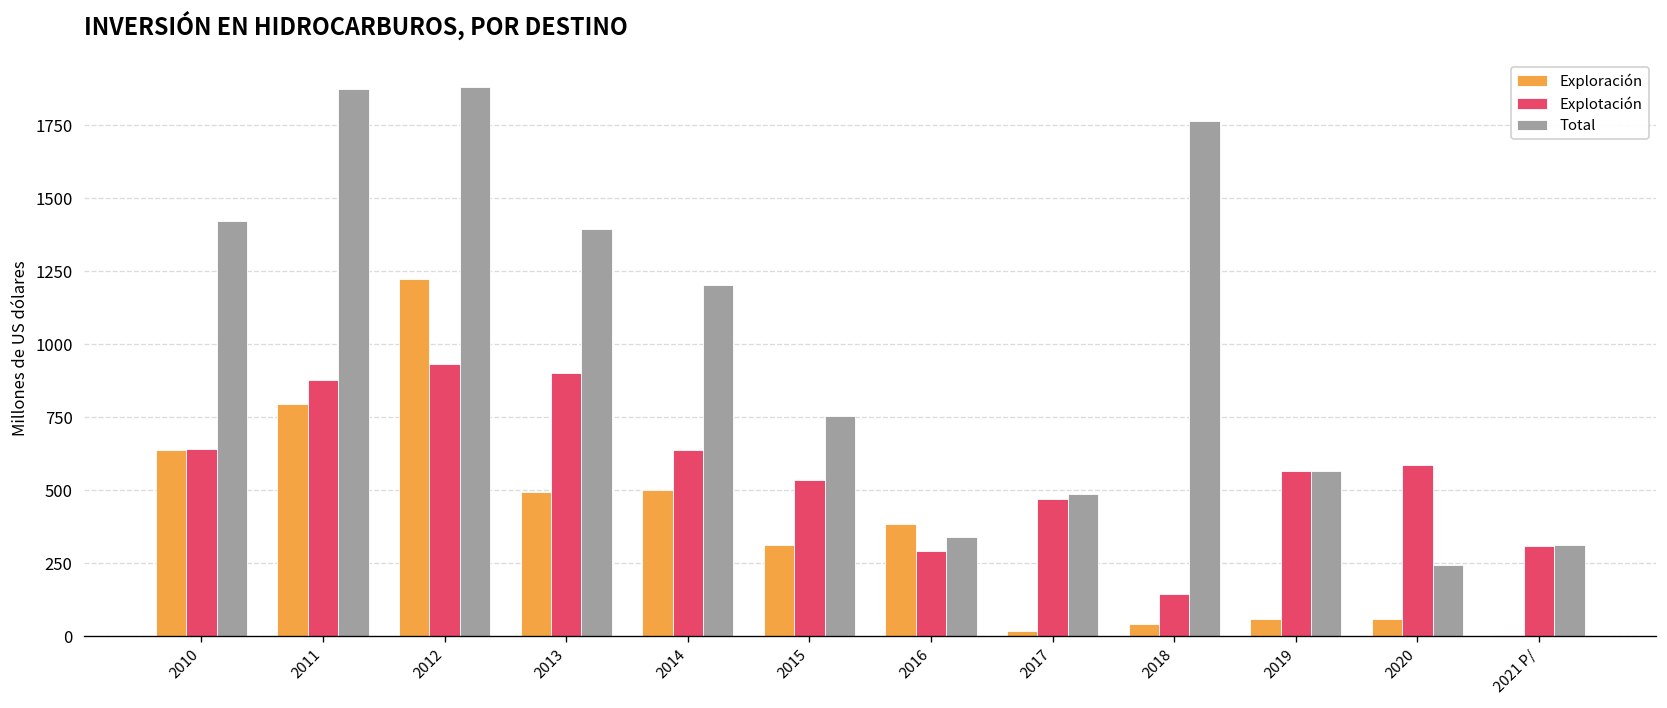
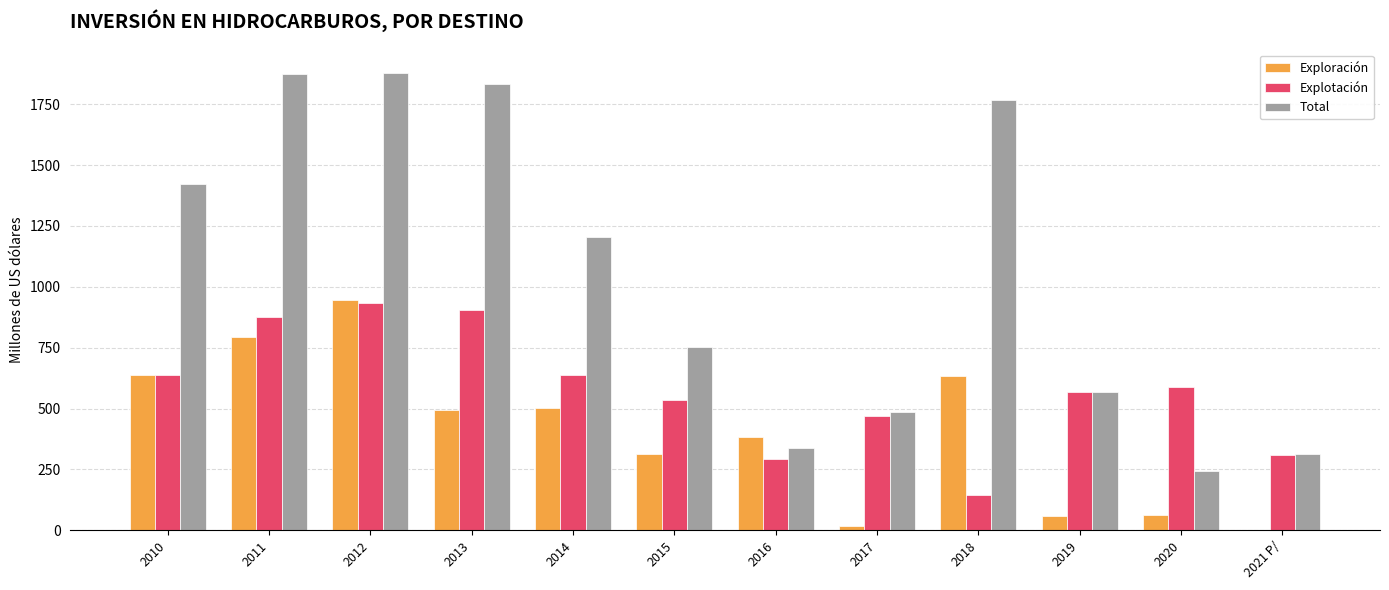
Exploración, 2012: 1220 -> 950
Total, 2013: 1400 -> 1830
Exploración, 2018: 40 -> 630
